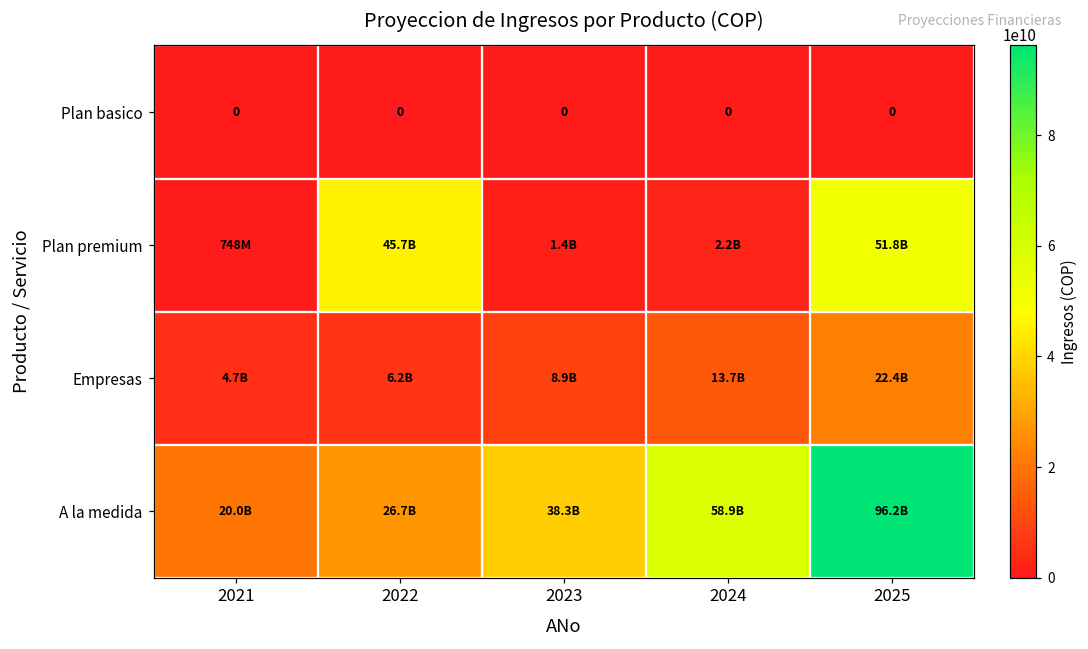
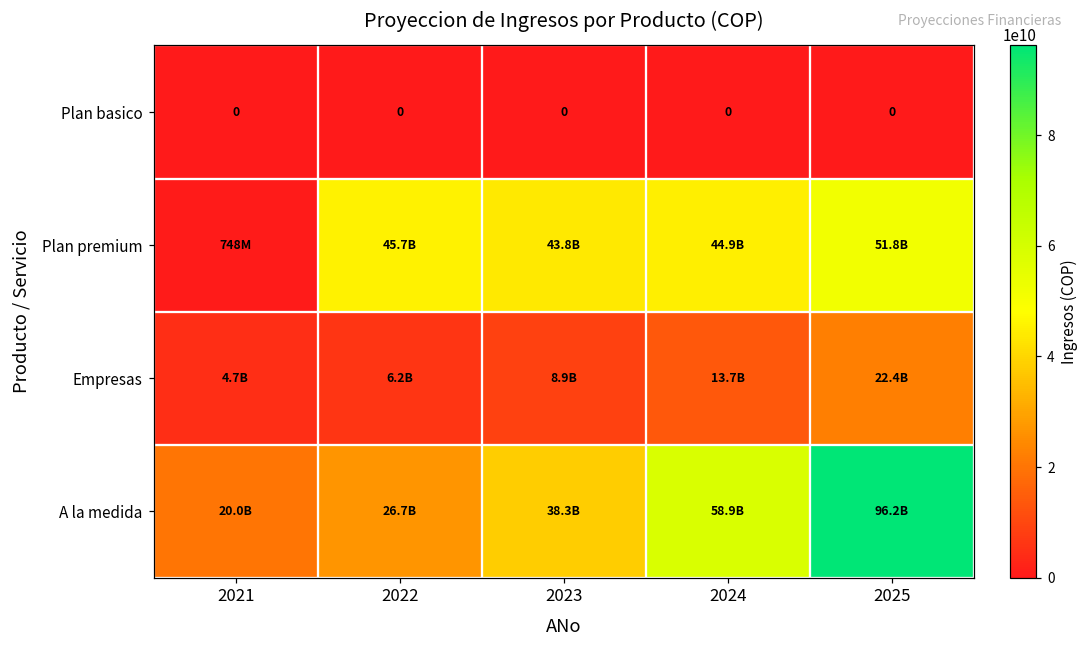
Plan premium, 2023: 1.4B -> 43.8B
Plan premium, 2024: 2.2B -> 44.9B
